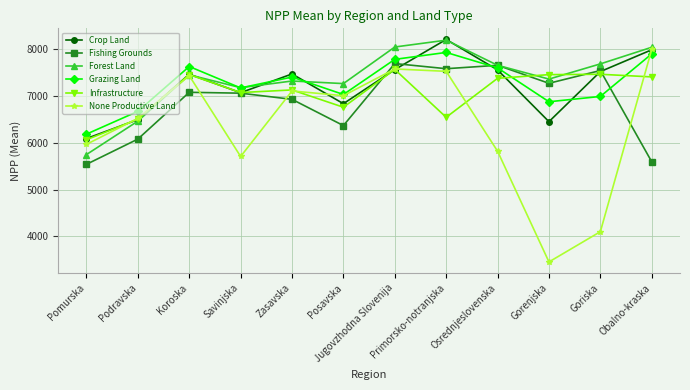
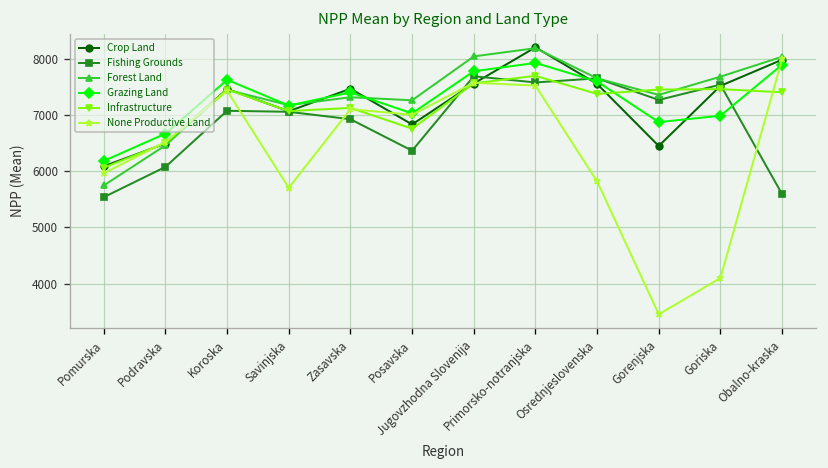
Infrastructure, Primorsko-notranjska: 6500 -> 7700
